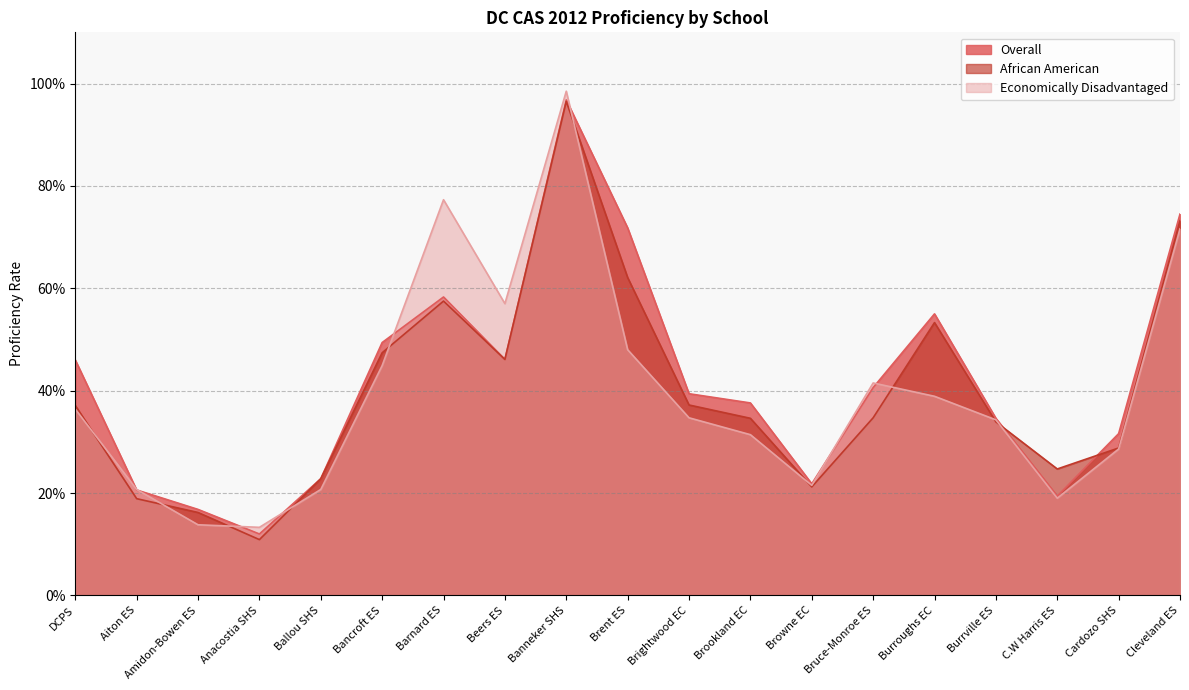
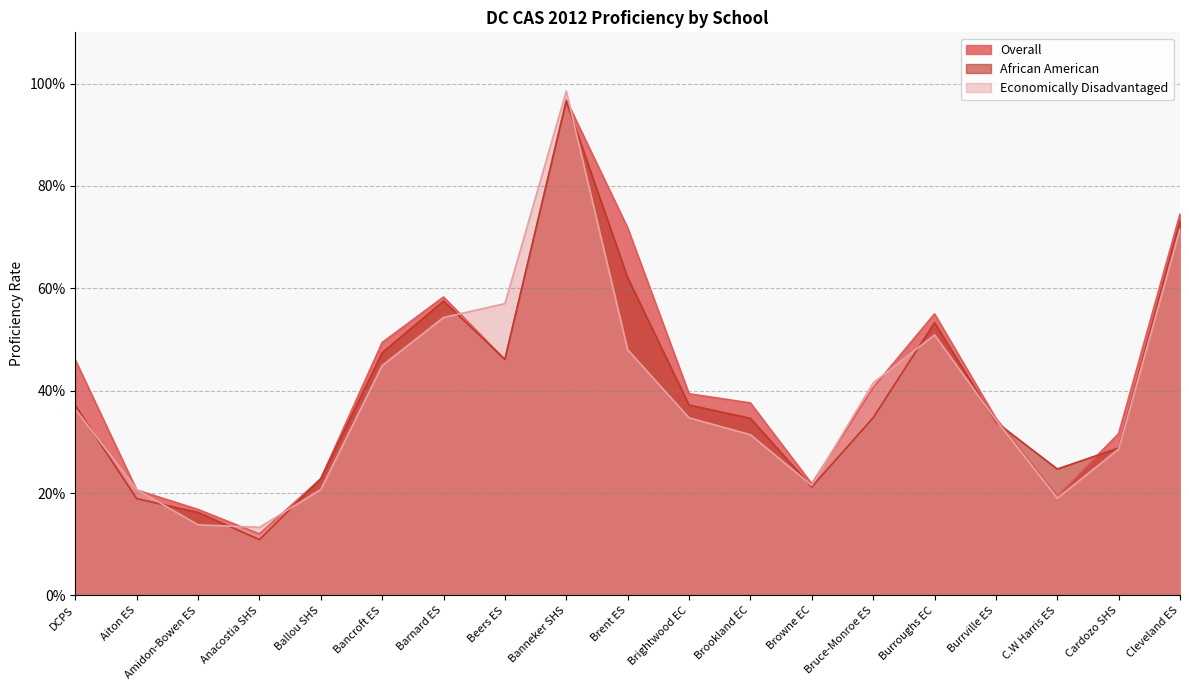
Economically Disadvantaged, Barnard ES: 77% -> 54%
Economically Disadvantaged, Burroughs EC: 39% -> 51%
